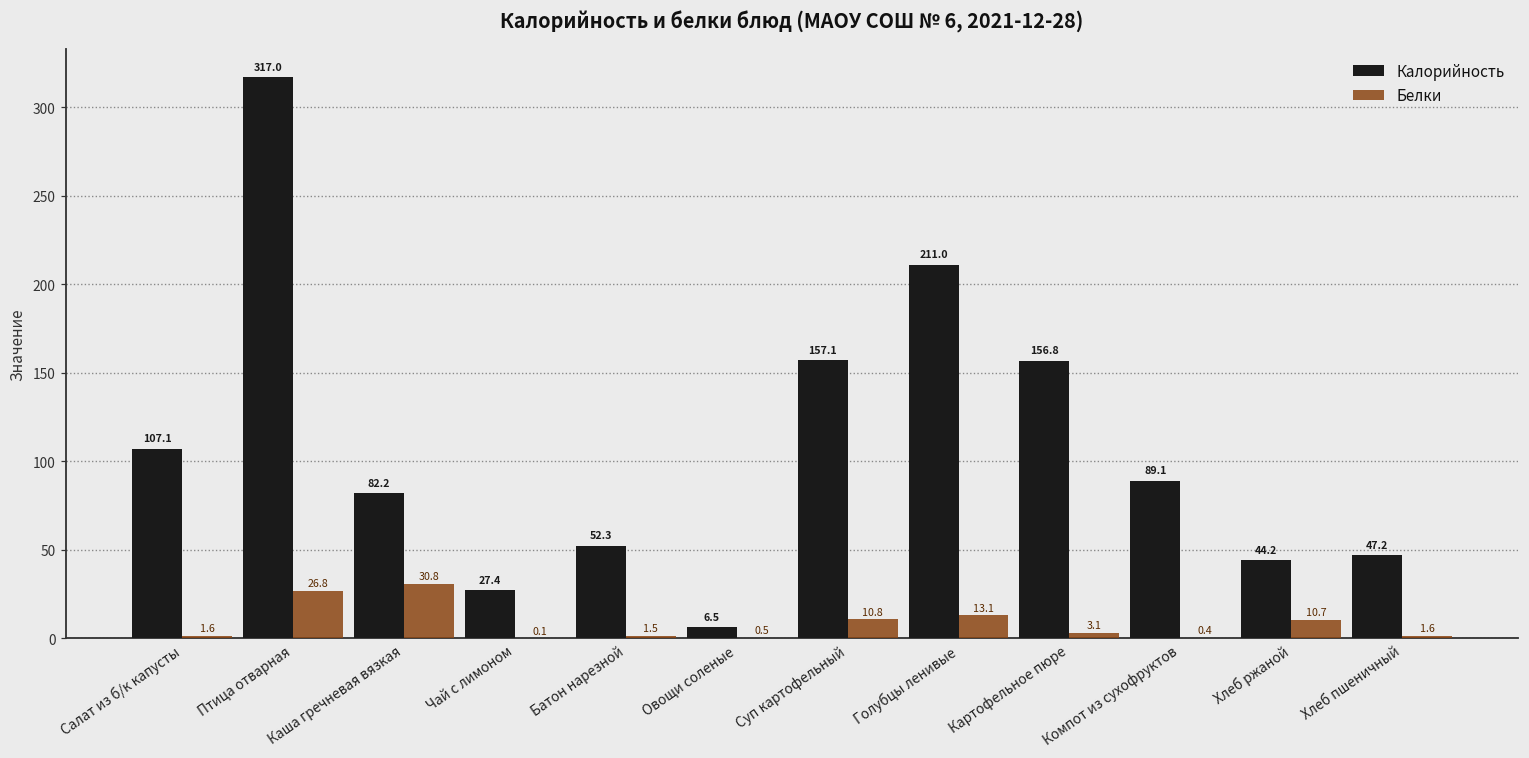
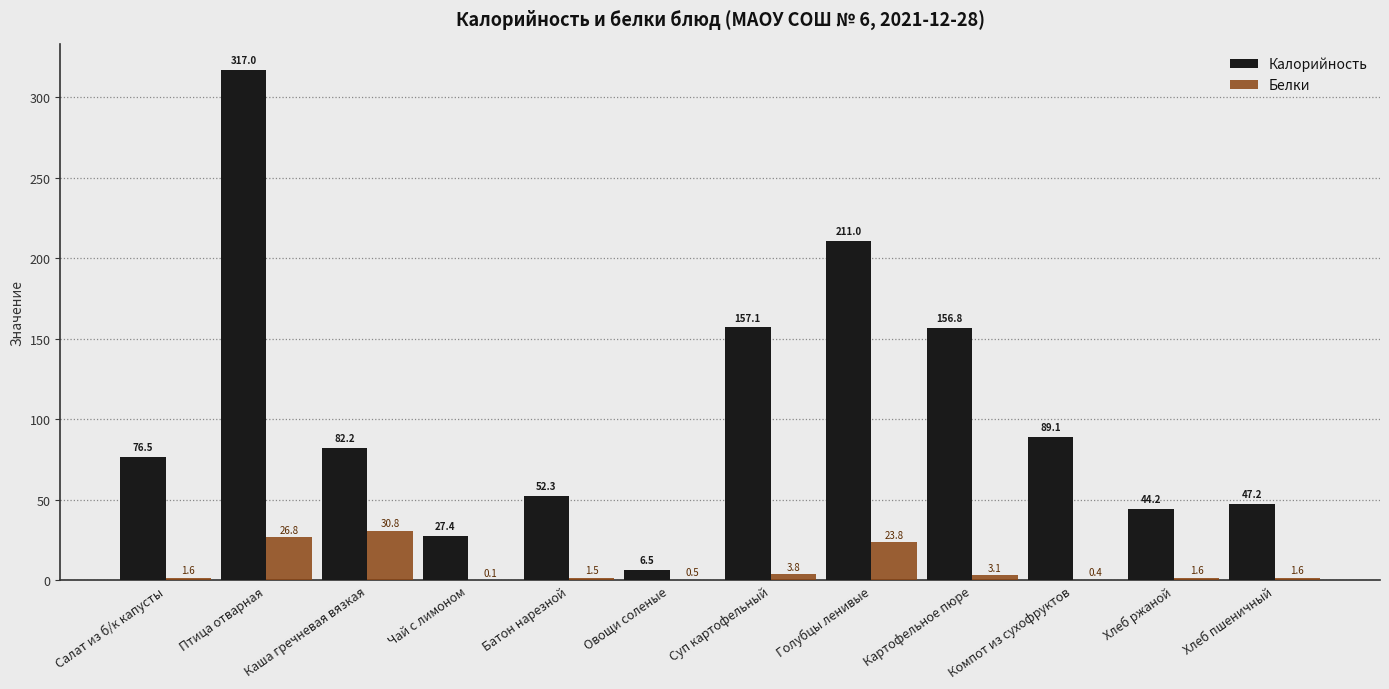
Калорийность, Салат из б/к капусты: 107.1 -> 76.5
Белки, Суп картофельный: 10.8 -> 3.8
Белки, Голубцы ленивые: 13.1 -> 23.8
Белки, Хлеб ржаной: 10.7 -> 1.6
